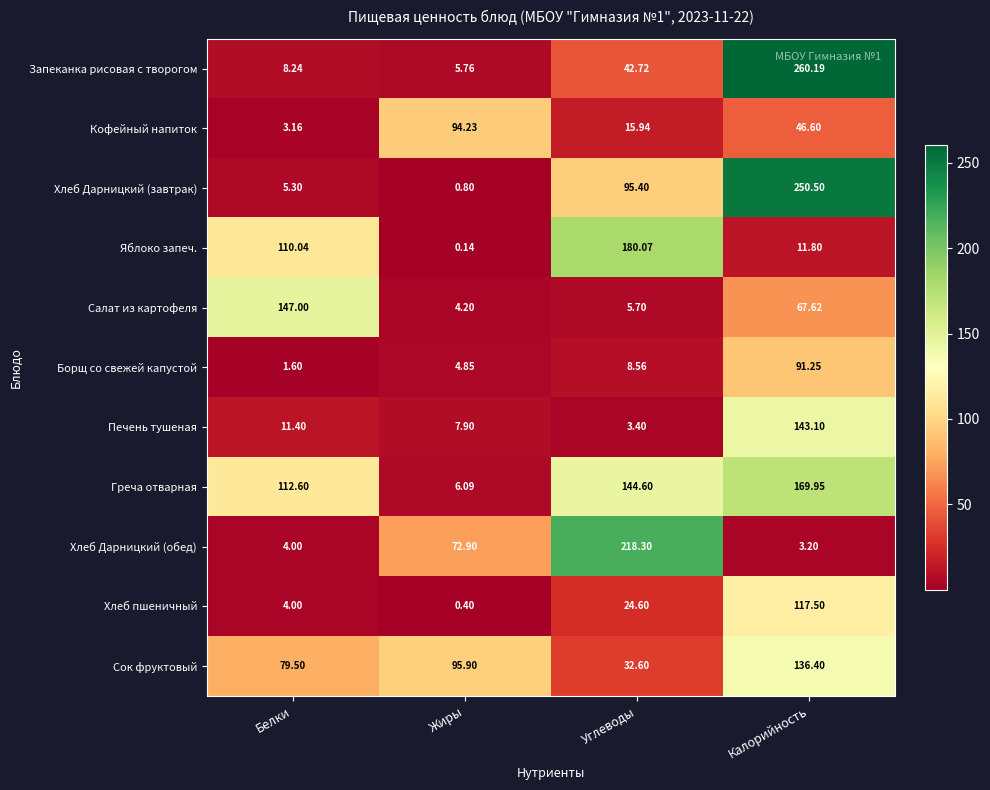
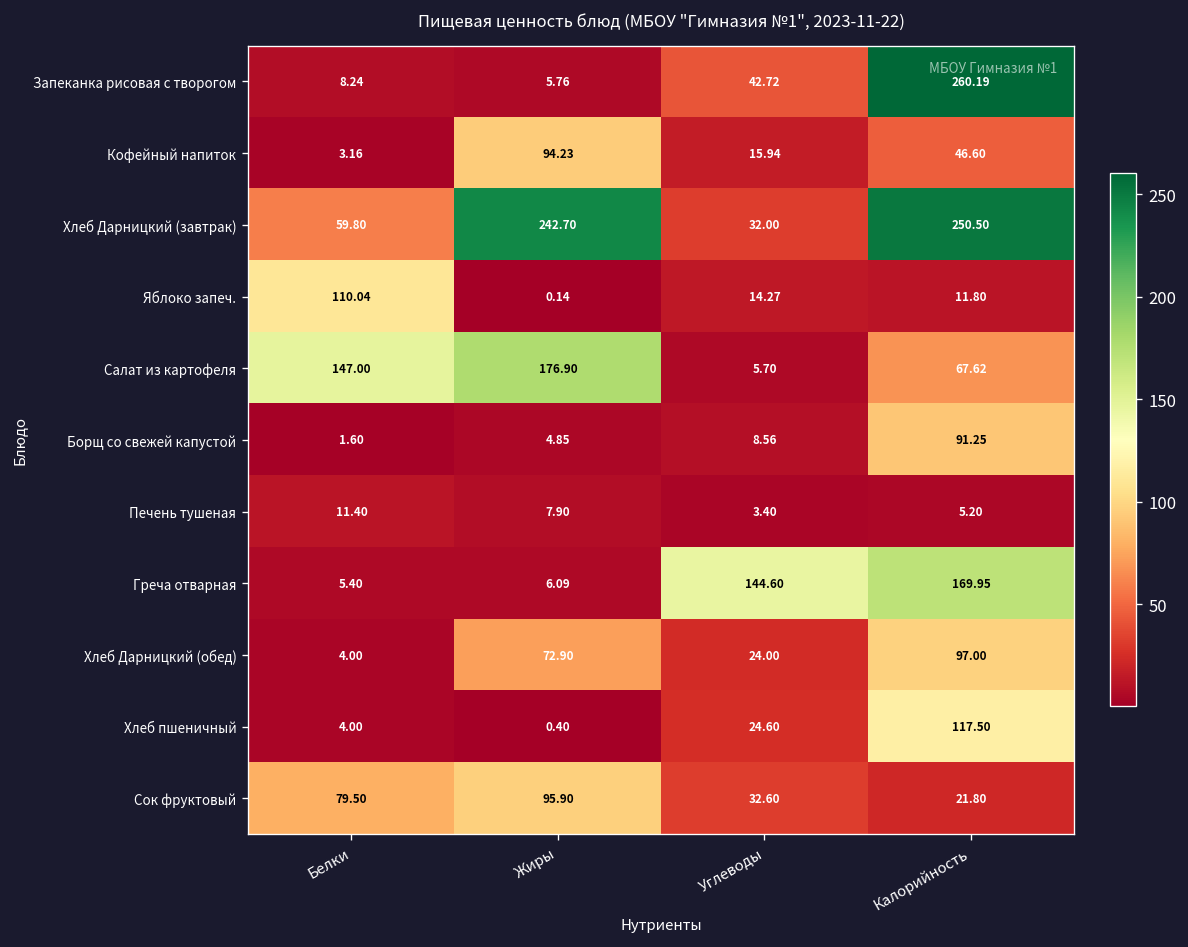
Хлеб Дарницкий (завтрак), Белки: 5.30 -> 59.80
Хлеб Дарницкий (завтрак), Жиры: 0.80 -> 242.70
Хлеб Дарницкий (завтрак), Углеводы: 95.40 -> 32.00
Яблоко запеч., Углеводы: 180.07 -> 14.27
Салат из картофеля, Жиры: 4.20 -> 176.90
Печень тушеная, Калорийность: 143.10 -> 5.20
Греча отварная, Белки: 112.60 -> 5.40
Хлеб Дарницкий (обед), Углеводы: 218.30 -> 24.00
Хлеб Дарницкий (обед), Калорийность: 3.20 -> 97.00
Сок фруктовый, Калорийность: 136.40 -> 21.80
